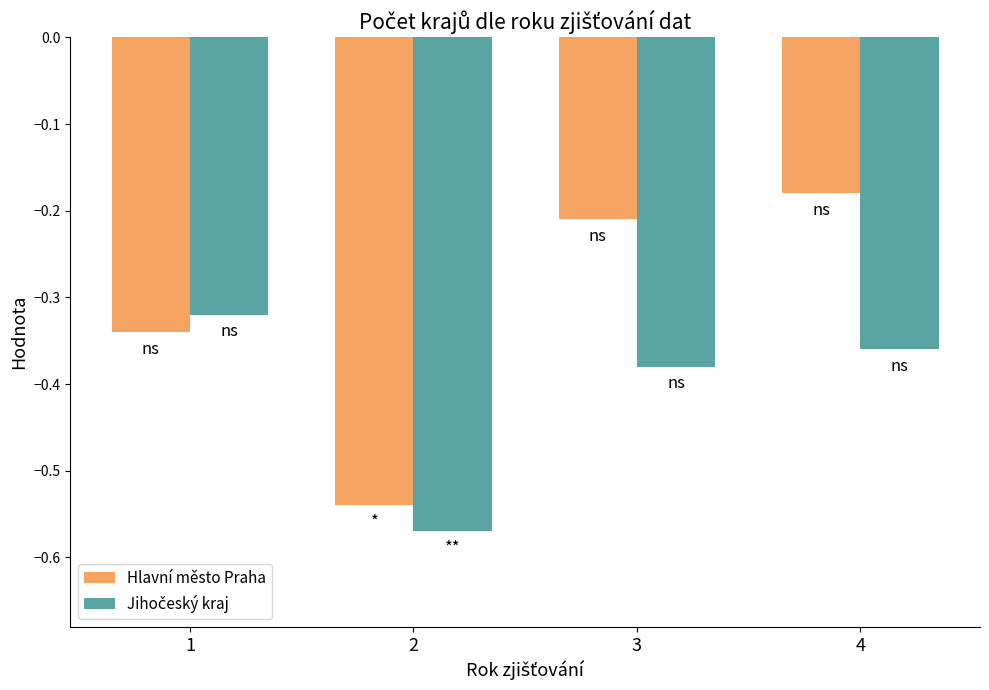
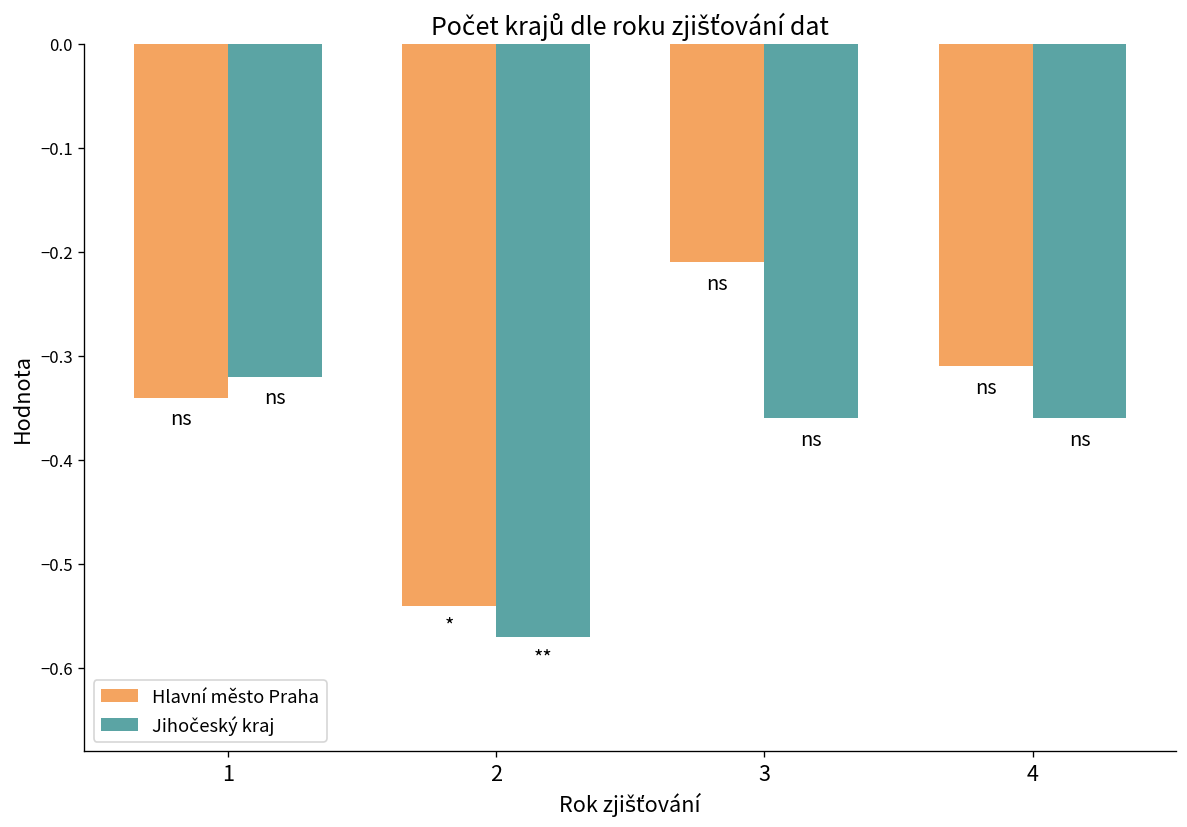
Jihočeský kraj, 3: -0.38 -> -0.36
Hlavní město Praha, 4: -0.18 -> -0.31
